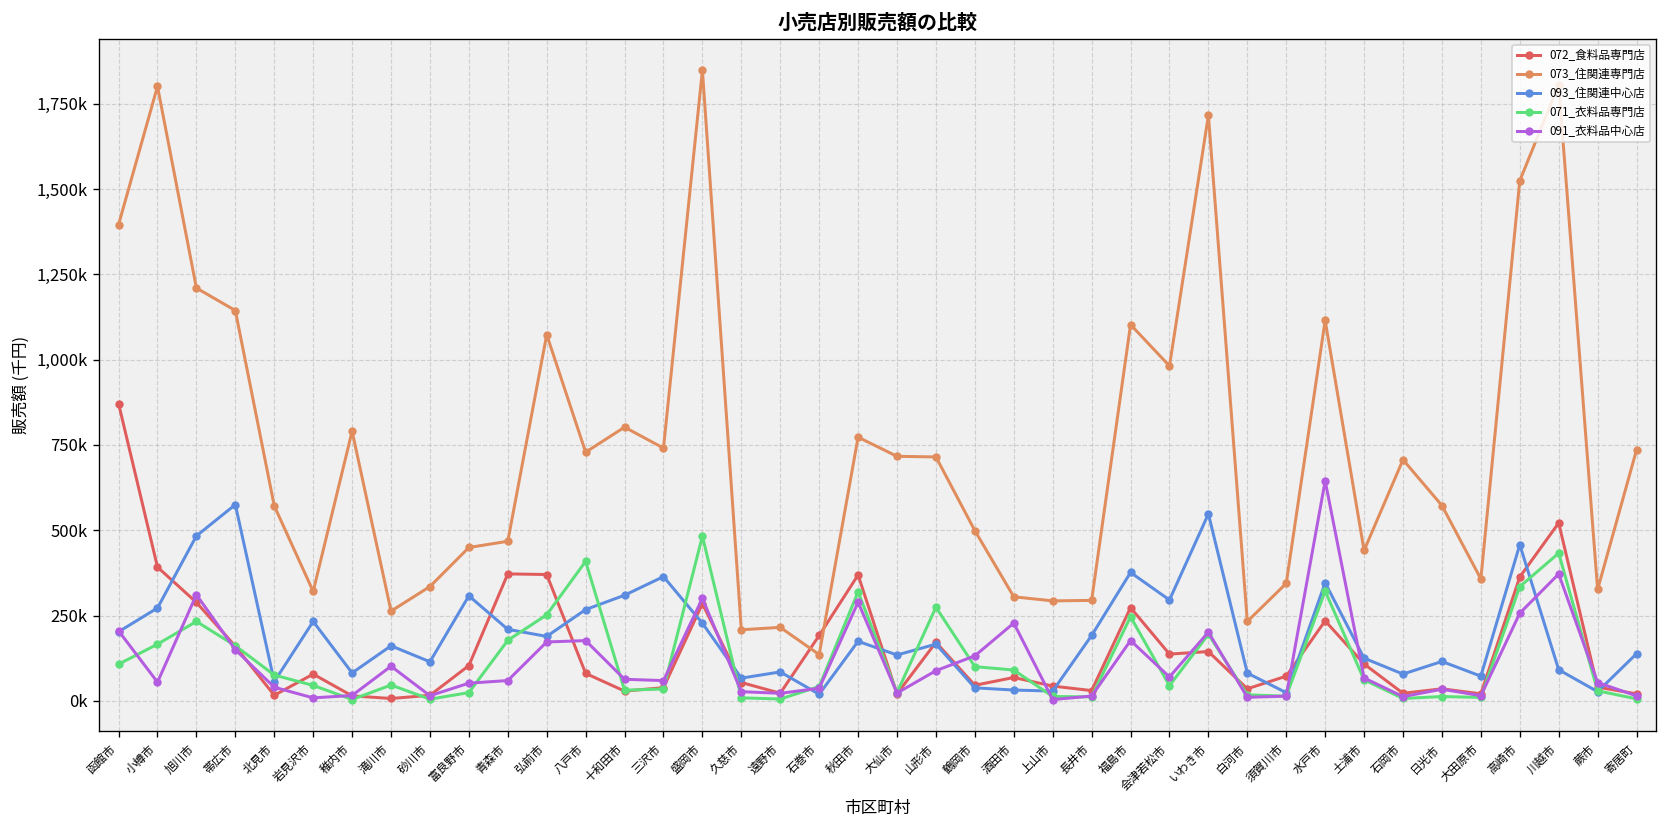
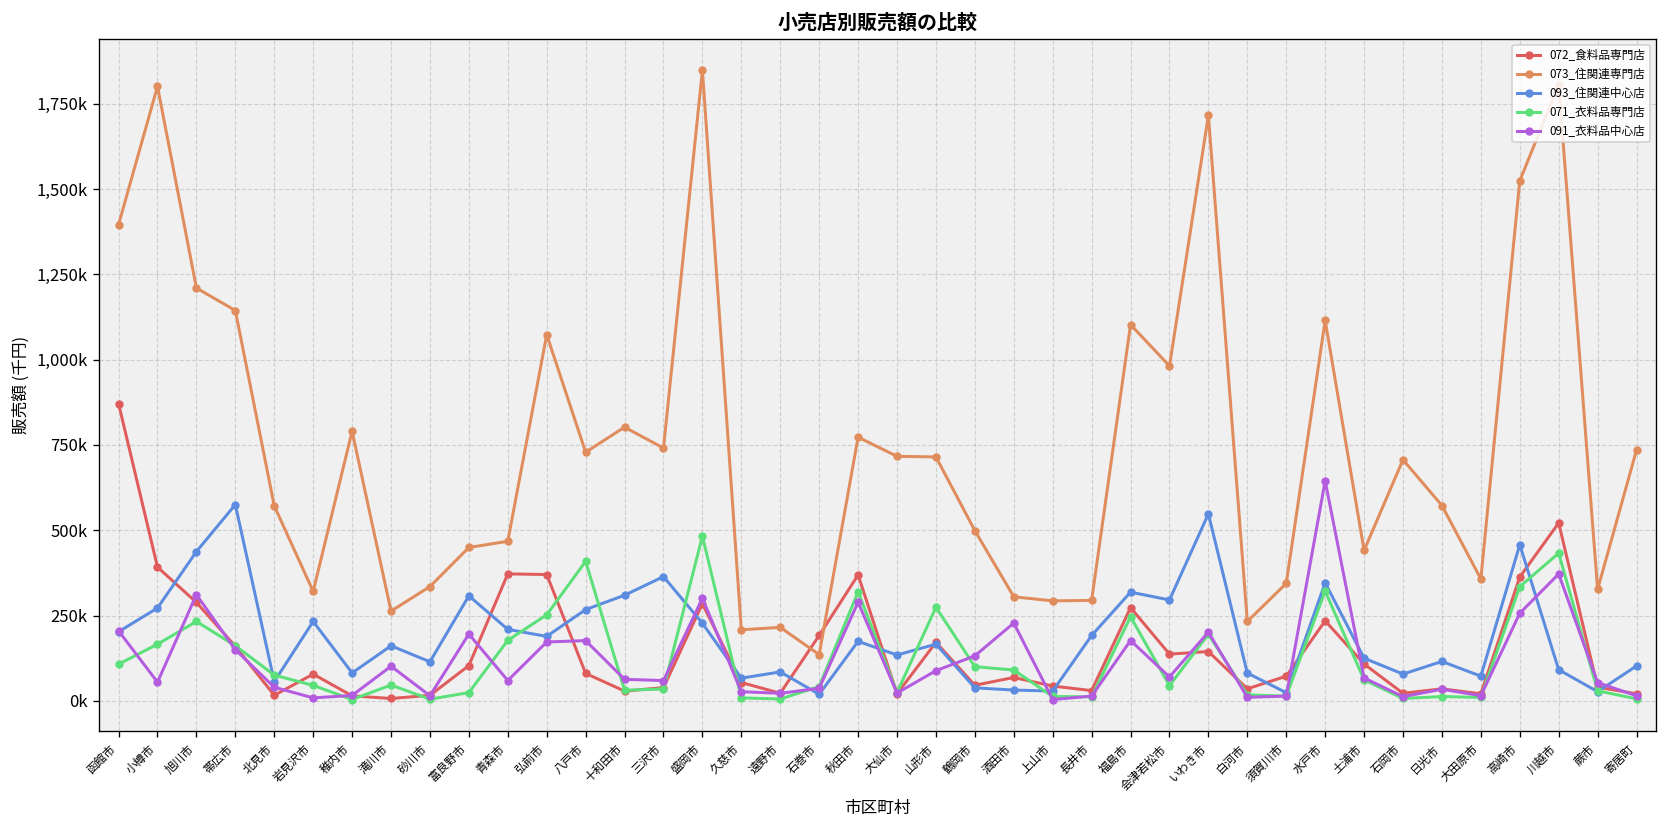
093_住関連中心店, 旭川市: 480,000 -> 440,000
091_衣料品中心店, 富良野市: 50,000 -> 200,000
093_住関連中心店, 福島市: 380,000 -> 320,000
093_住関連中心店, 寄居町: 140,000 -> 100,000
